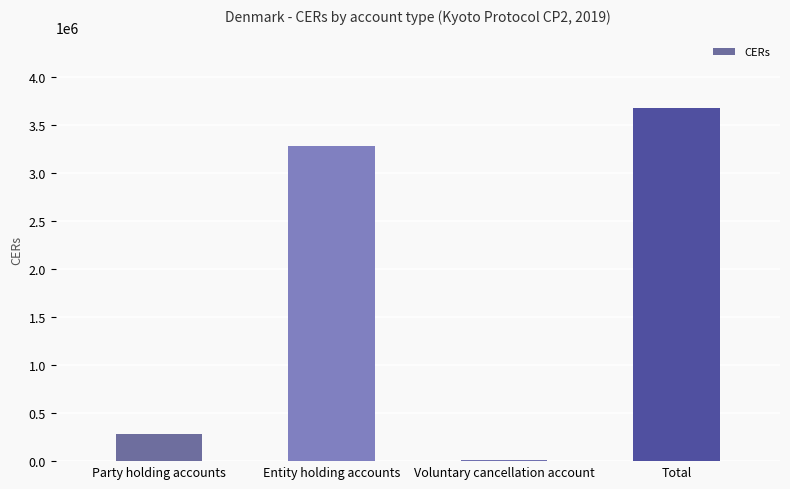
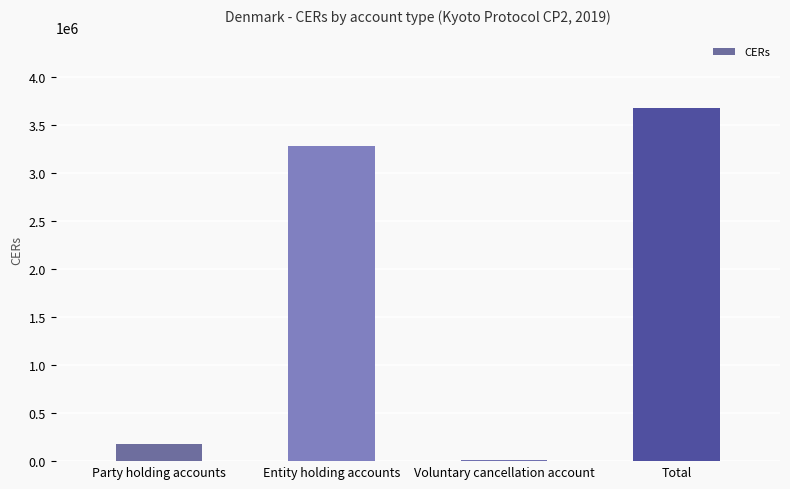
Party holding accounts: 300000 -> 200000
